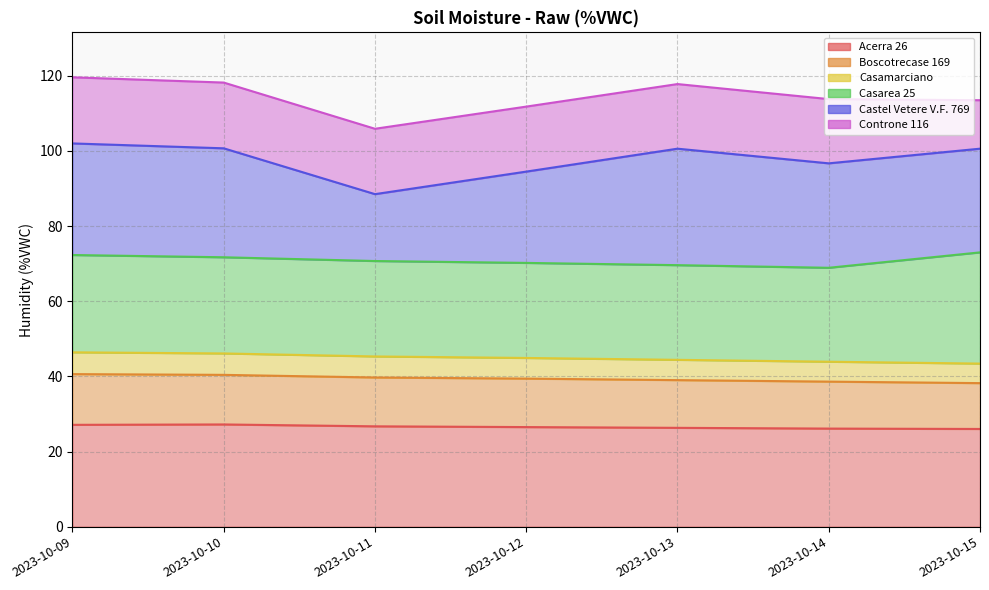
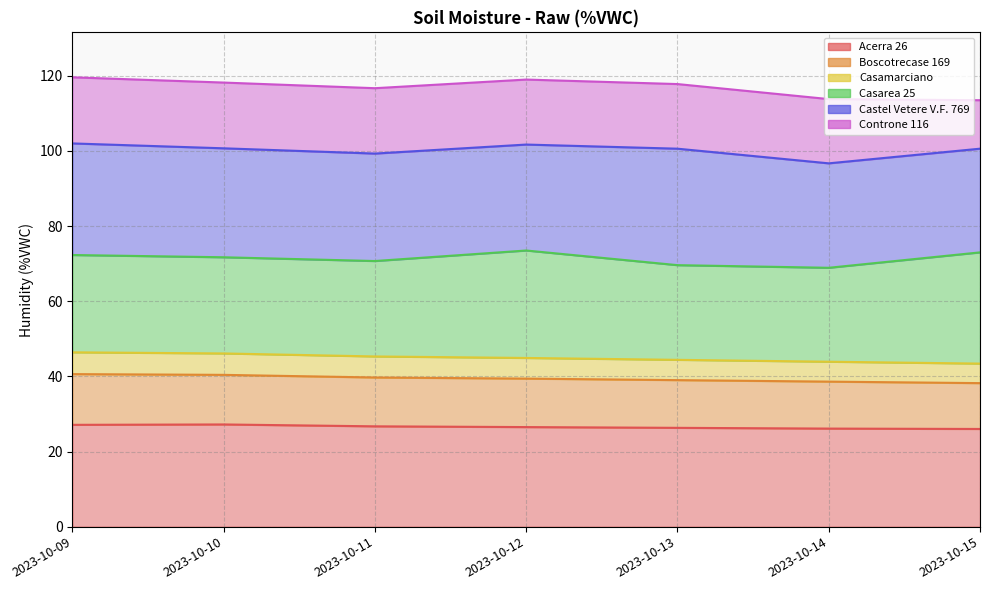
Castel Vetere V.F. 769, 2023-10-11: 18 -> 29
Casarea 25, 2023-10-12: 25 -> 29
Castel Vetere V.F. 769, 2023-10-12: 24 -> 28
